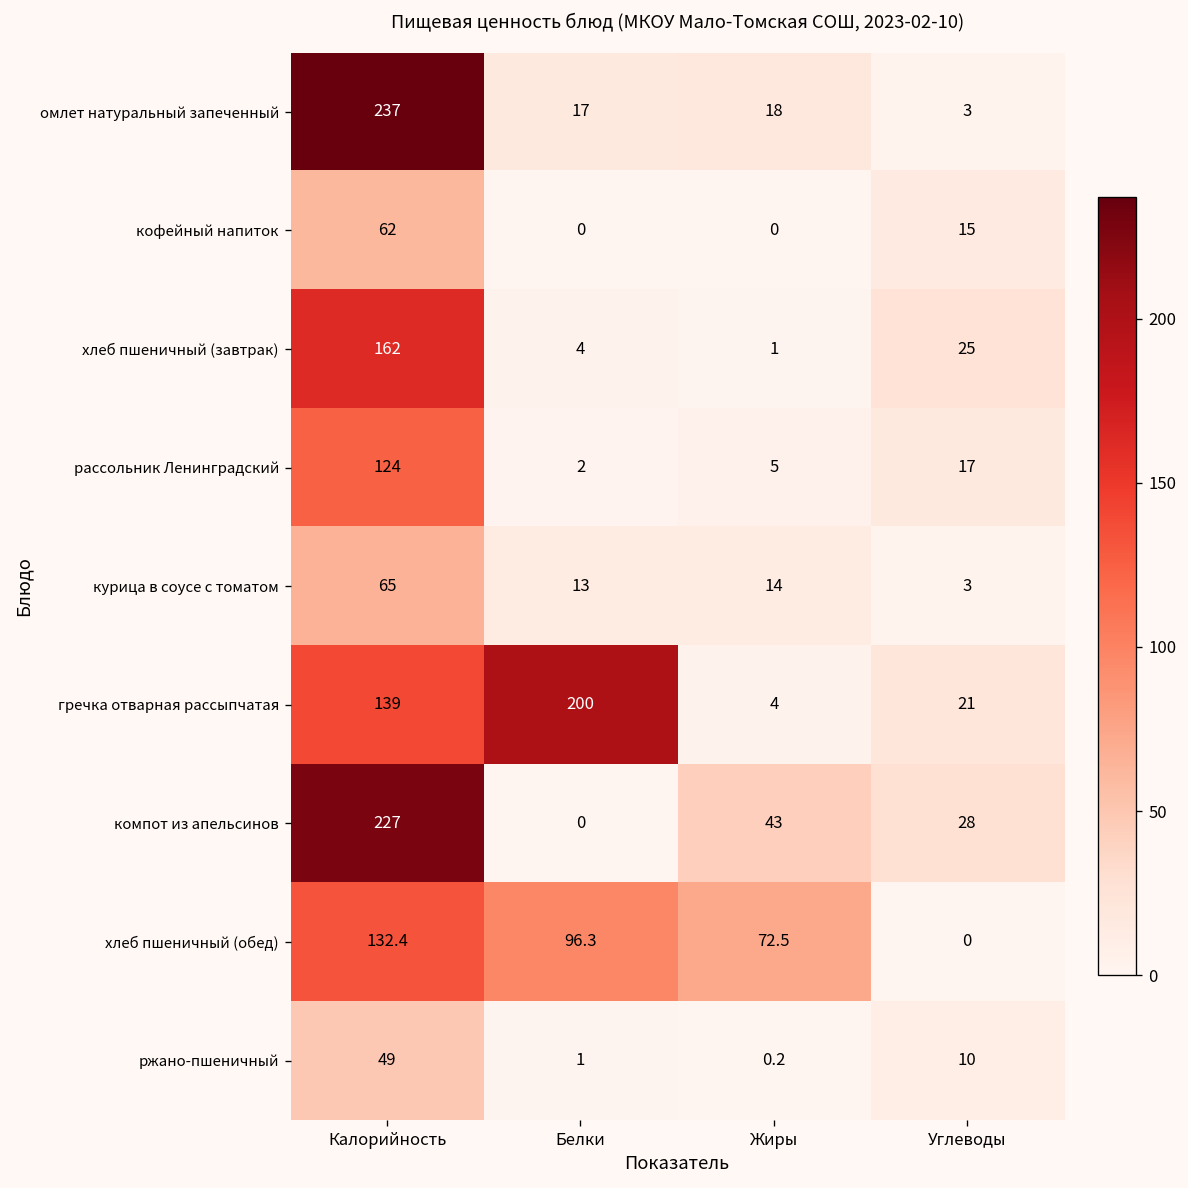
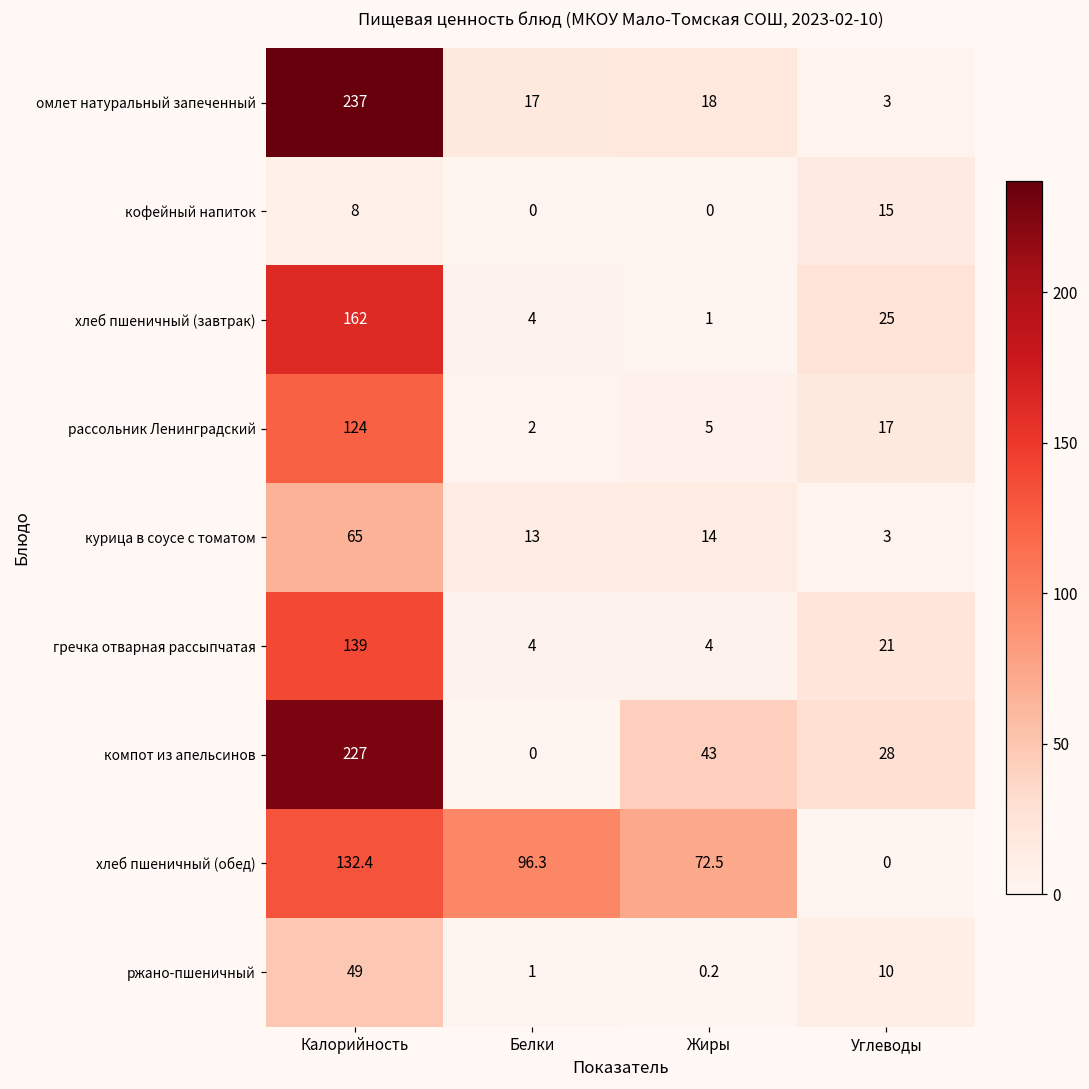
кофейный напиток, Калорийность: 62 -> 8
гречка отварная рассыпчатая, Белки: 200 -> 4
